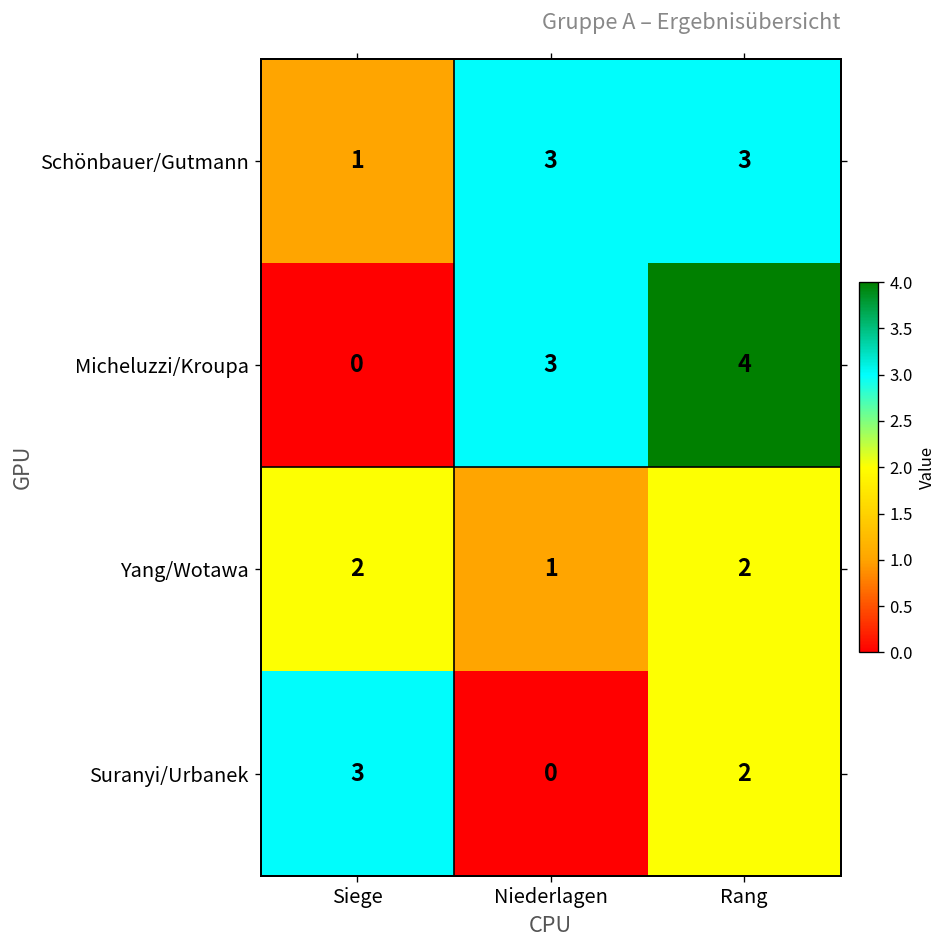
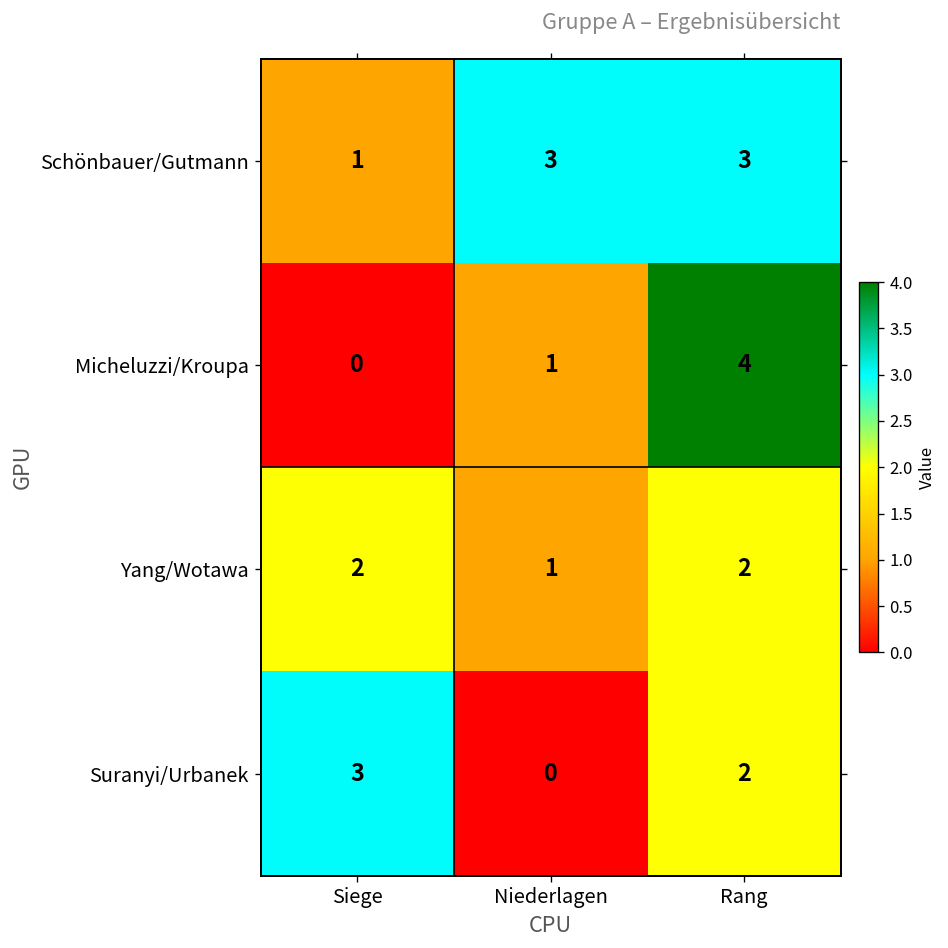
Micheluzzi/Kroupa, Niederlagen: 3 -> 1
